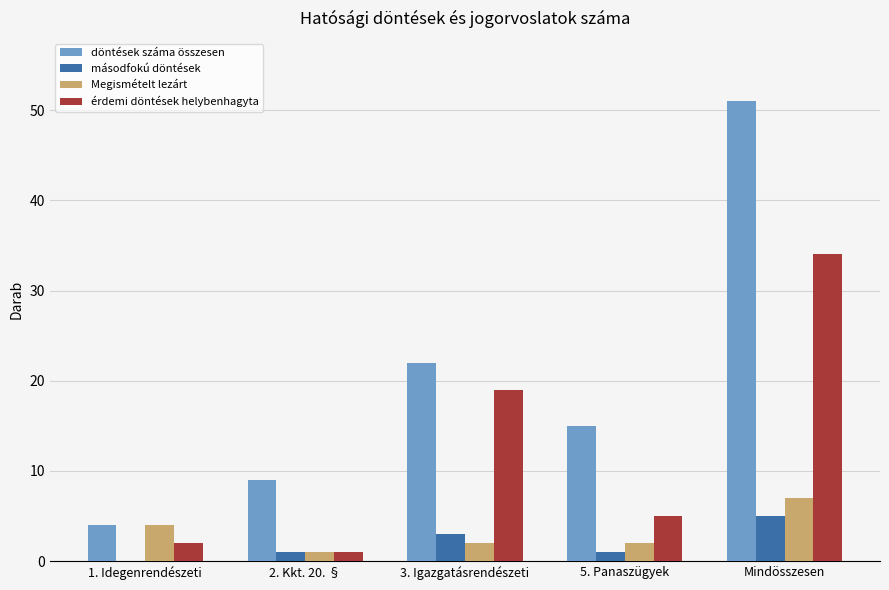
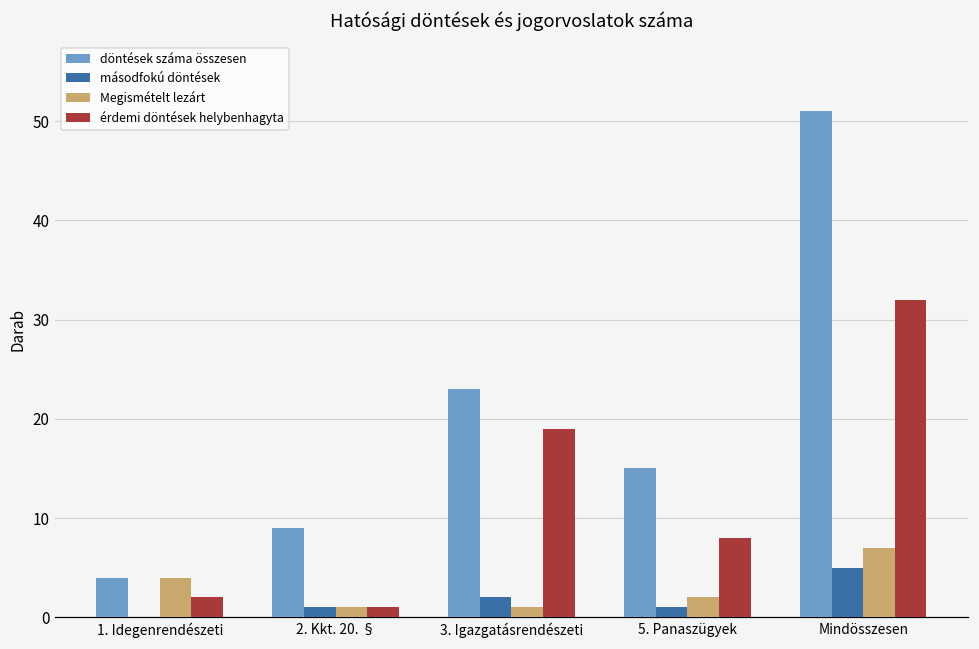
döntések száma összesen, 3. Igazgatásrendészeti: 22 -> 23
másodfokú döntések, 3. Igazgatásrendészeti: 3 -> 2
Megismételt lezárt, 3. Igazgatásrendészeti: 2 -> 1
érdemi döntések helybenhagyta, 5. Panaszügyek: 5 -> 8
érdemi döntések helybenhagyta, Mindösszesen: 34 -> 32
